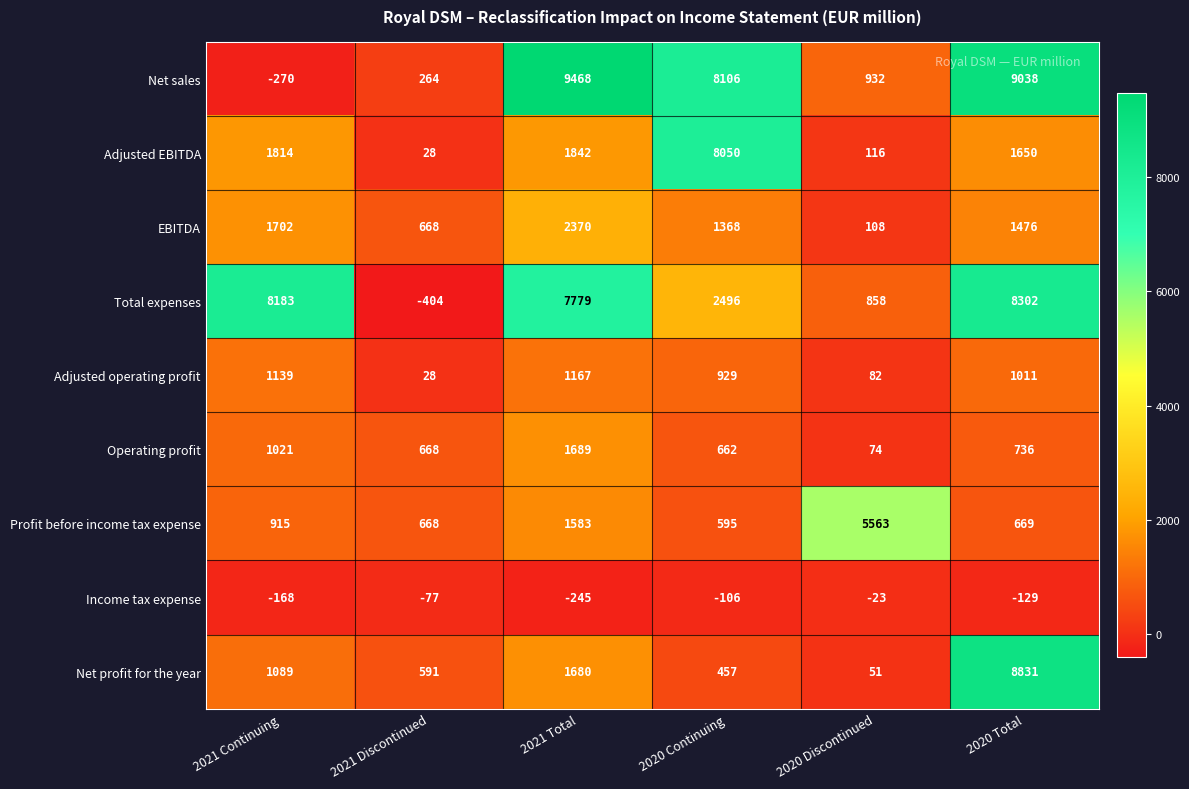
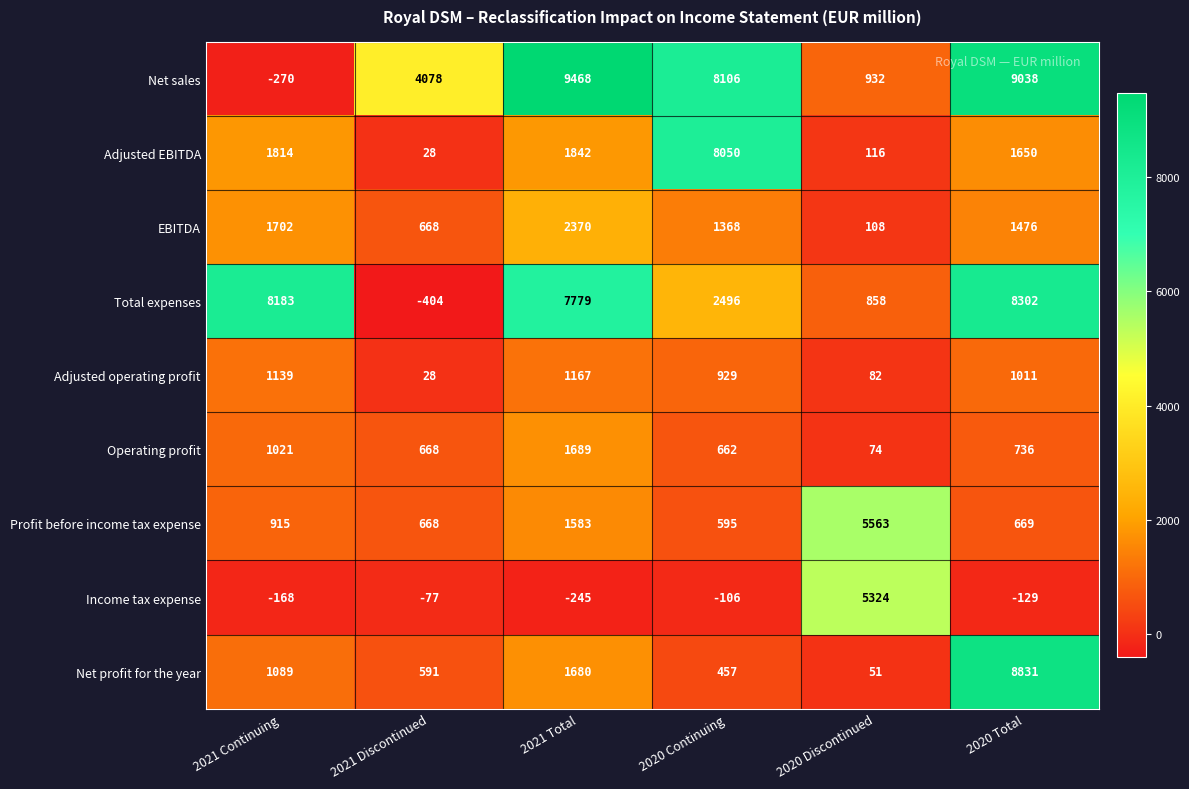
Net sales, 2021 Discontinued: 264 -> 4078
Income tax expense, 2020 Discontinued: -23 -> 5324
